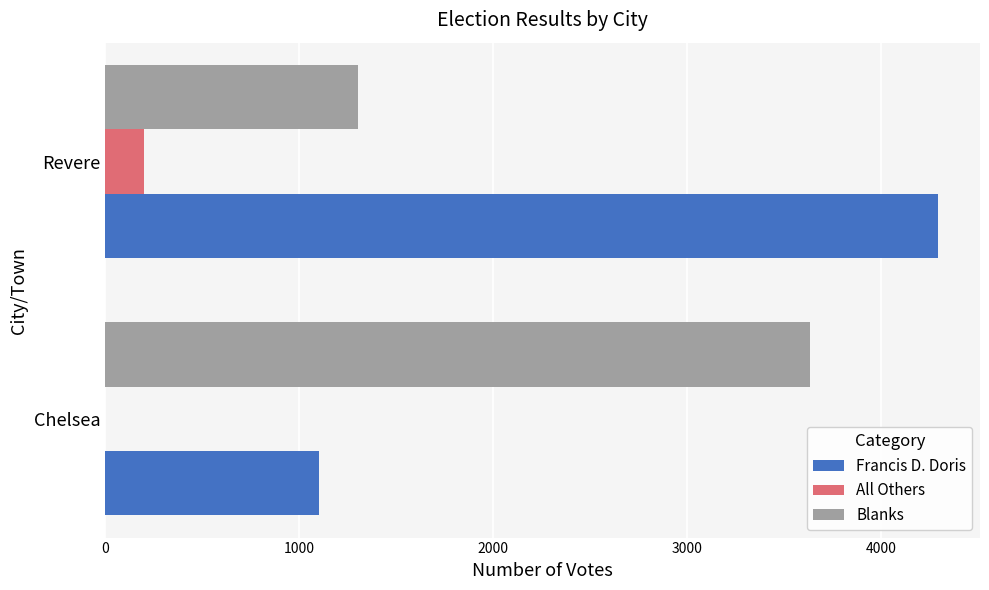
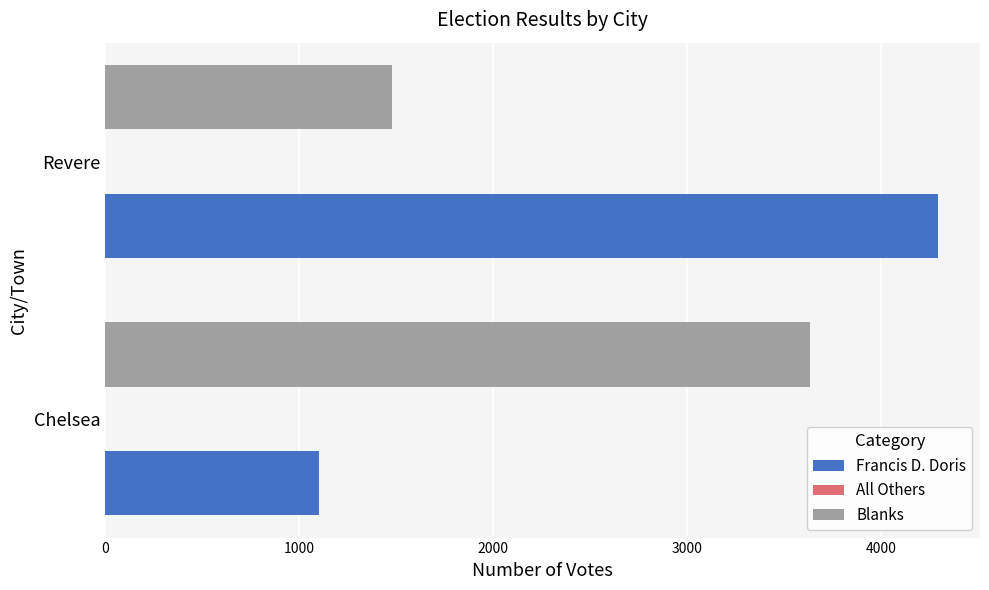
Blanks, Revere: 1310 -> 1480
All Others, Revere: 200 -> 0
